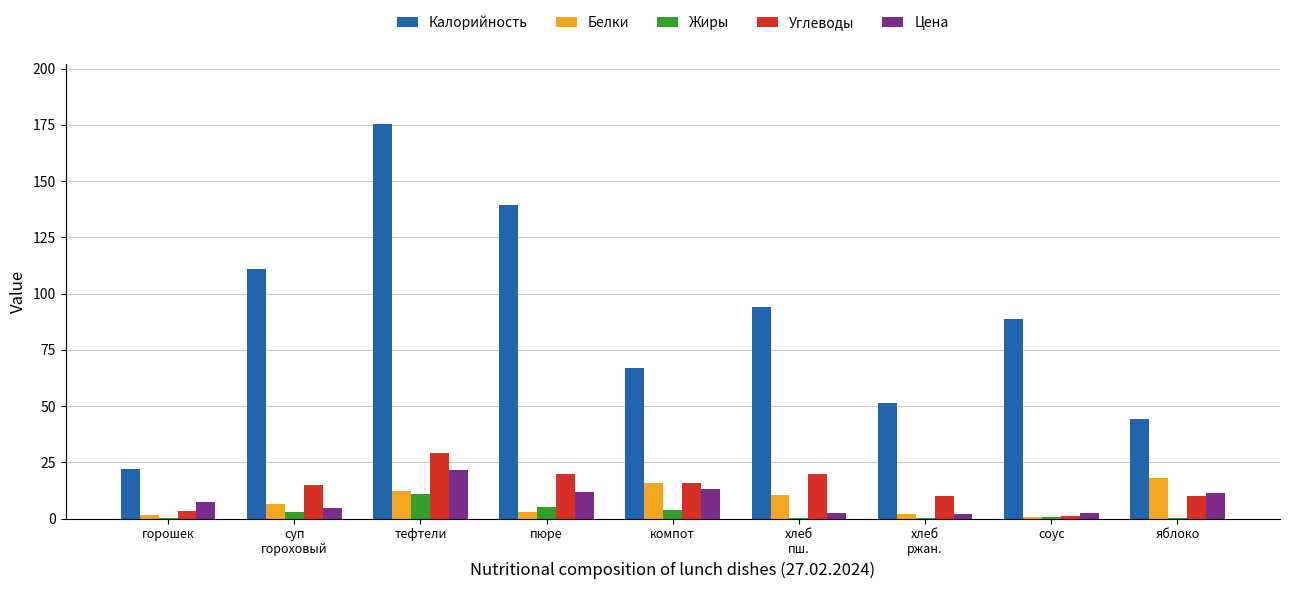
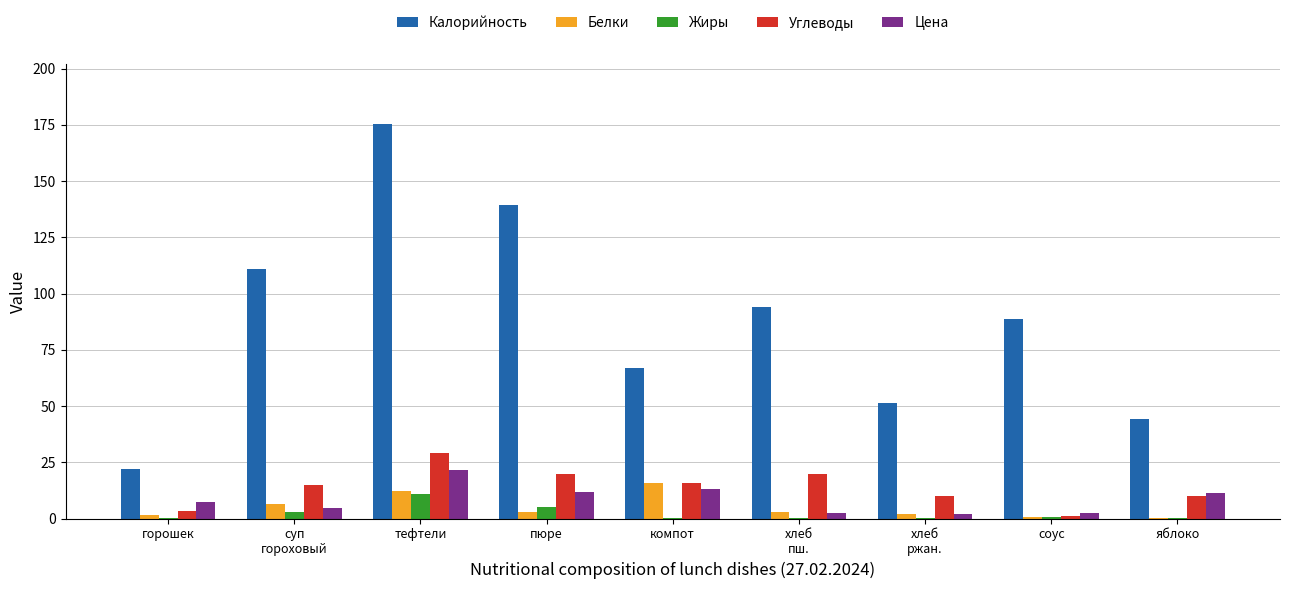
Жиры, компот: 4 -> 0
Белки, хлеб пш.: 10 -> 3
Белки, яблоко: 18 -> 0
